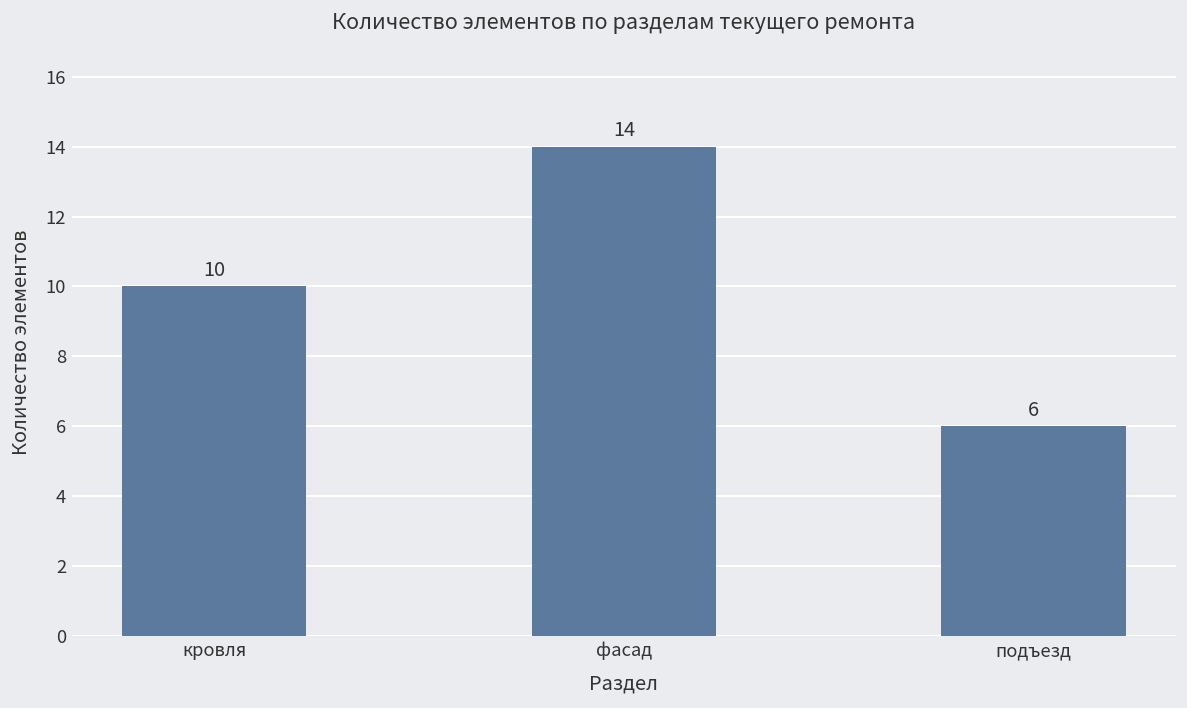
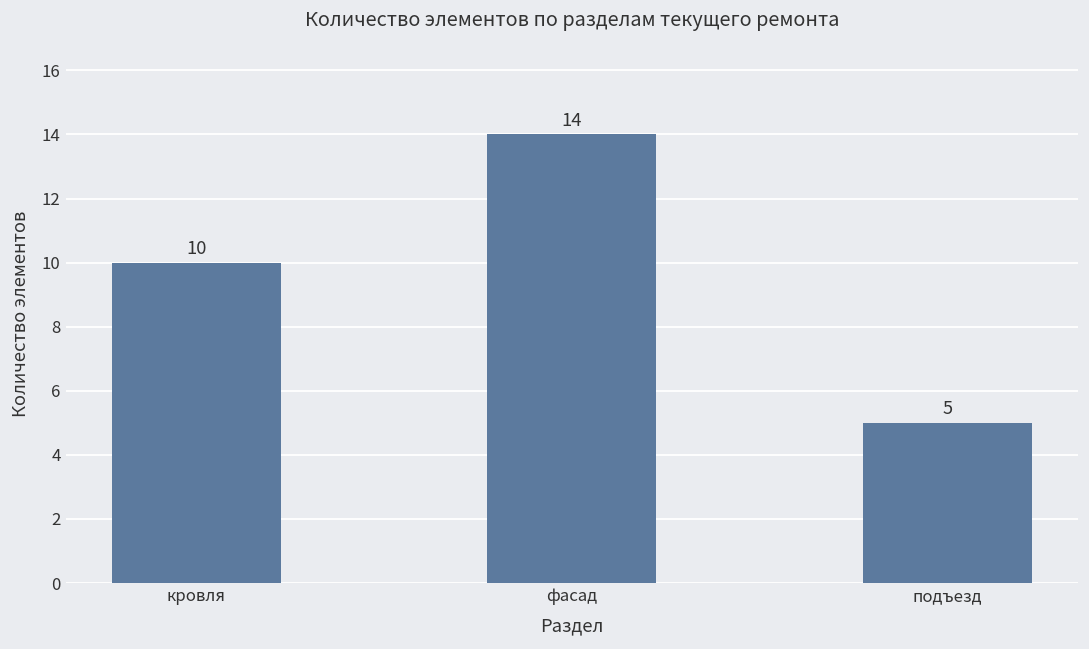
подъезд: 6 -> 5
